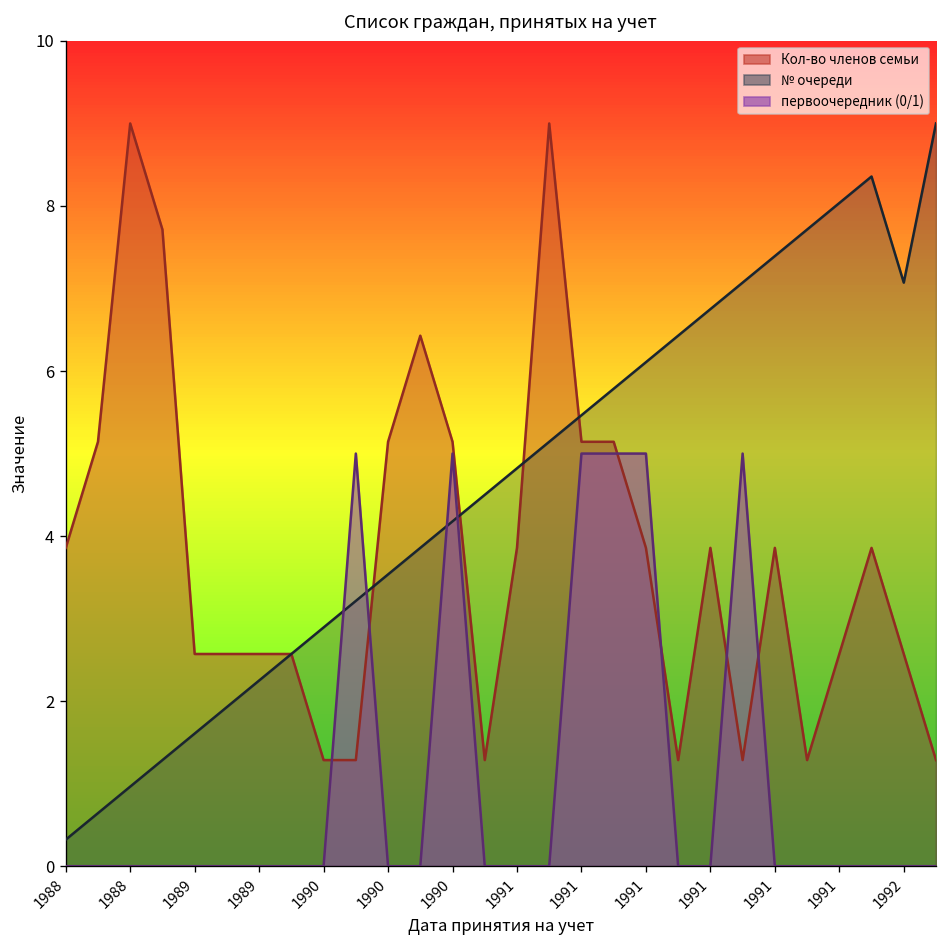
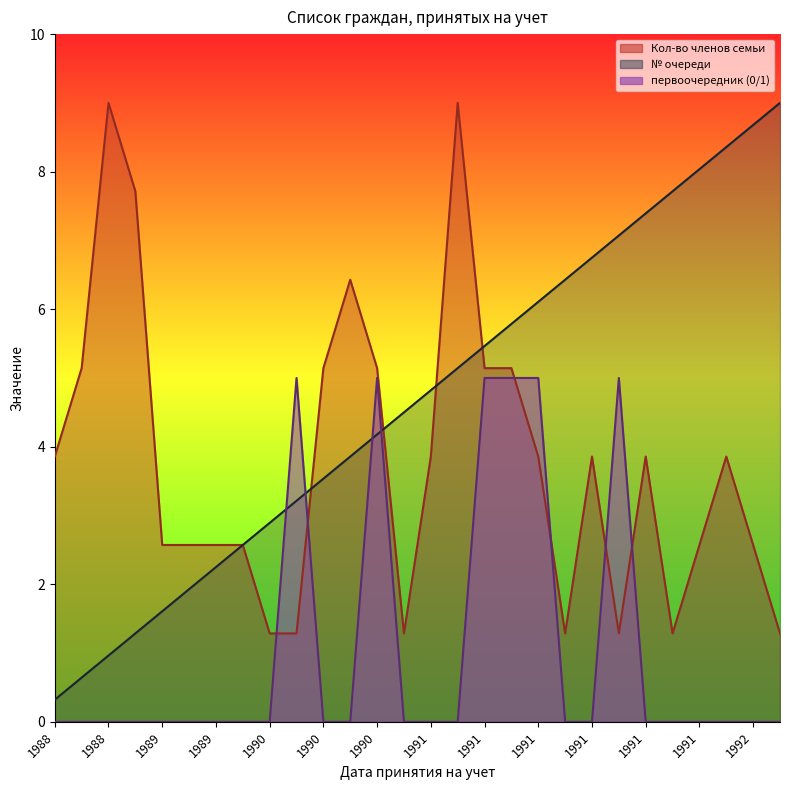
№ очереди, 1992: 7.1 -> 8.7
